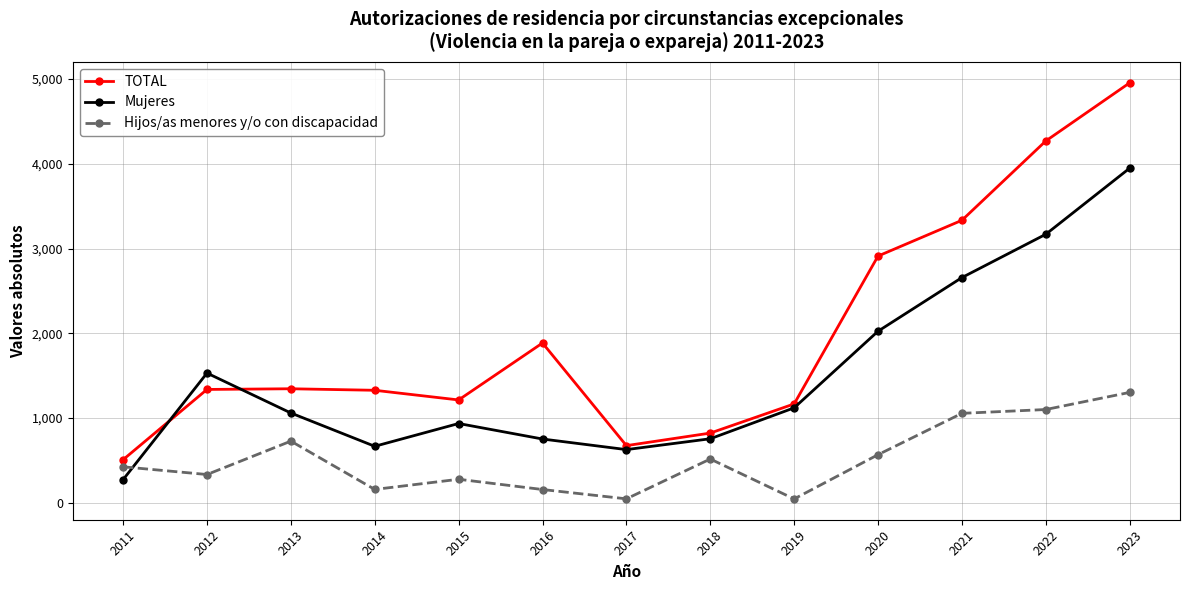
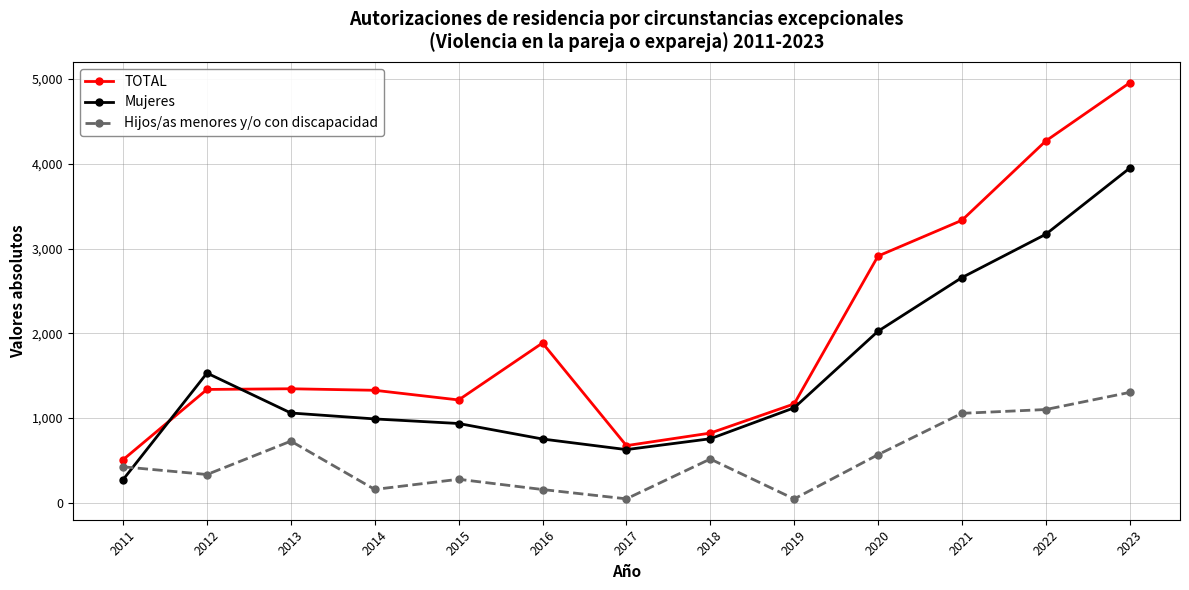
Mujeres, 2014: 700 -> 1,000
